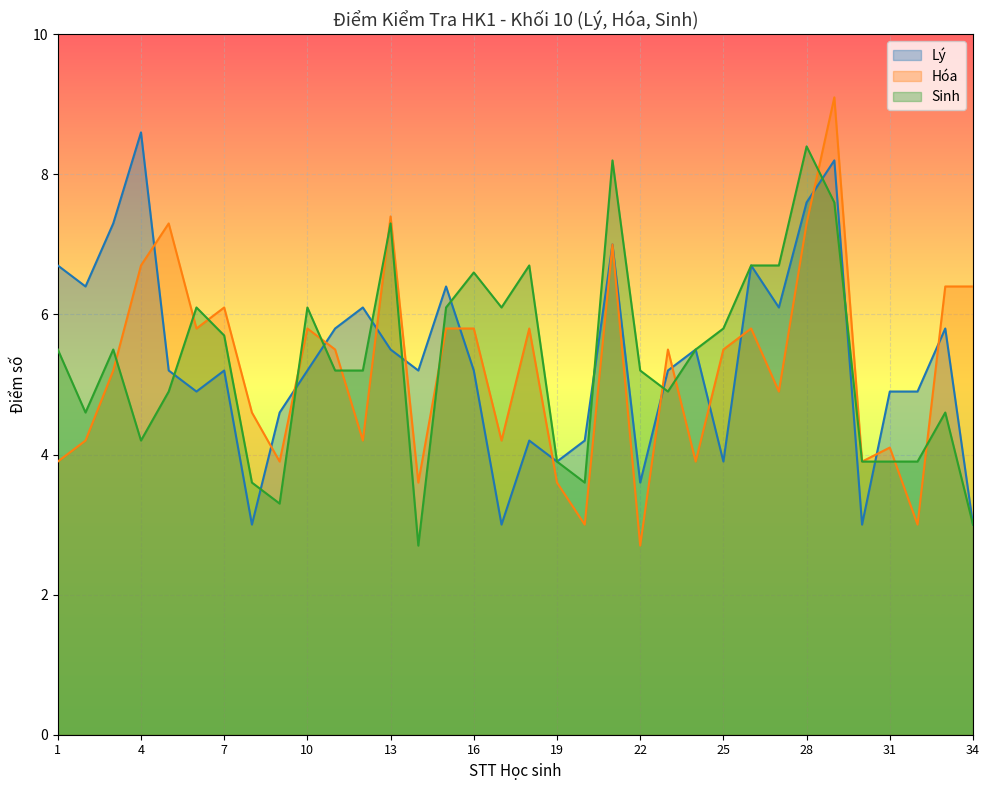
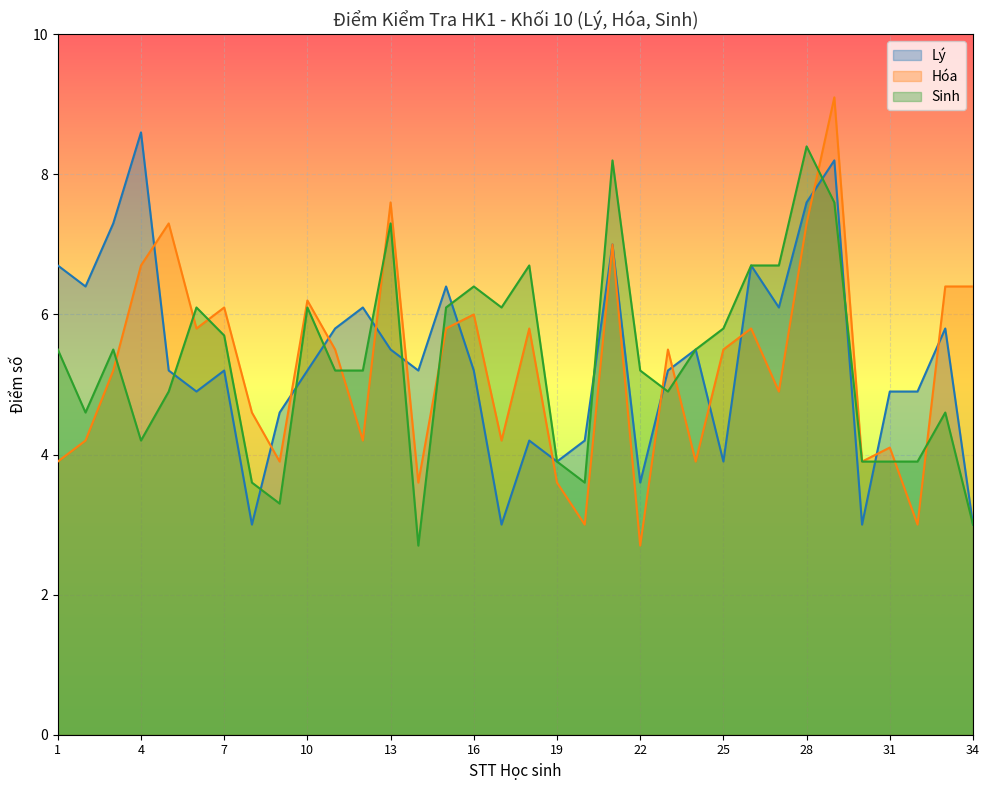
Hóa, 10: 5.8 -> 6.2
Hóa, 13: 7.4 -> 7.6
Hóa, 16: 5.8 -> 6.0
Sinh, 16: 6.6 -> 6.4
